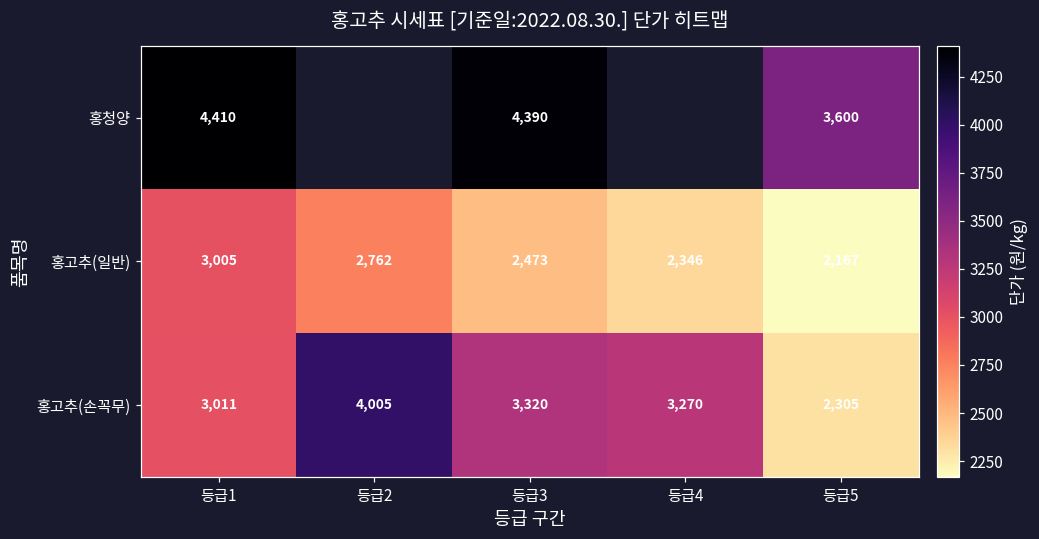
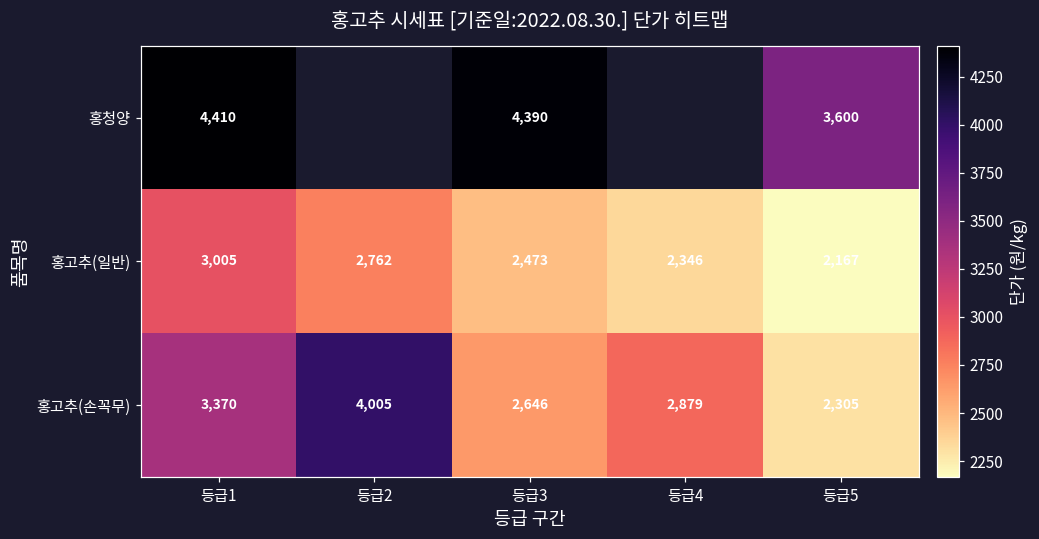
홍고추(손꼭무), 등급1: 3,011 -> 3,370
홍고추(손꼭무), 등급3: 3,320 -> 2,646
홍고추(손꼭무), 등급4: 3,270 -> 2,879
